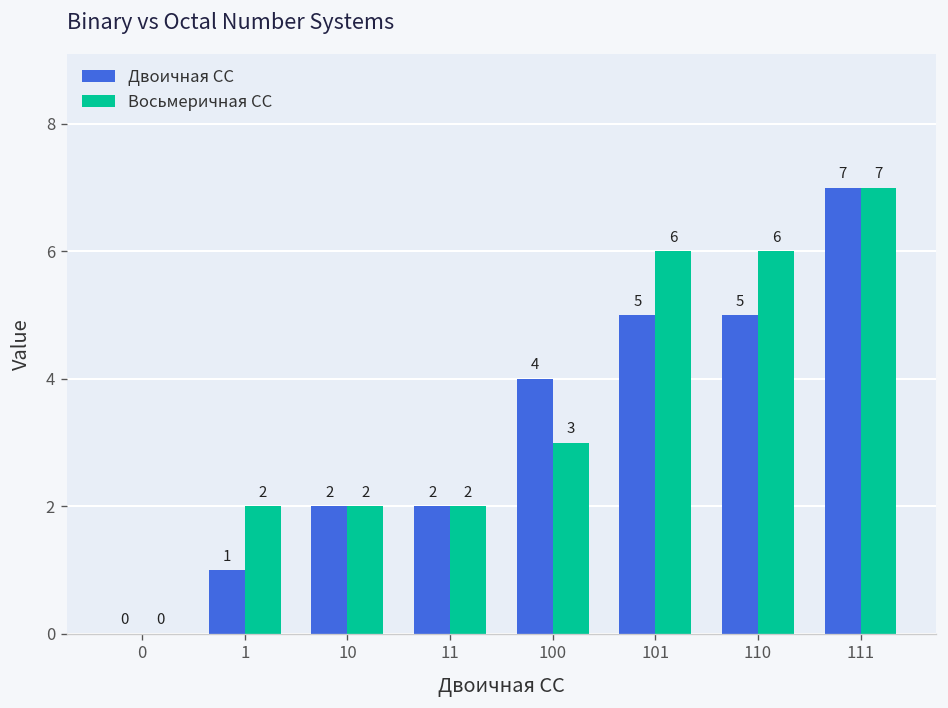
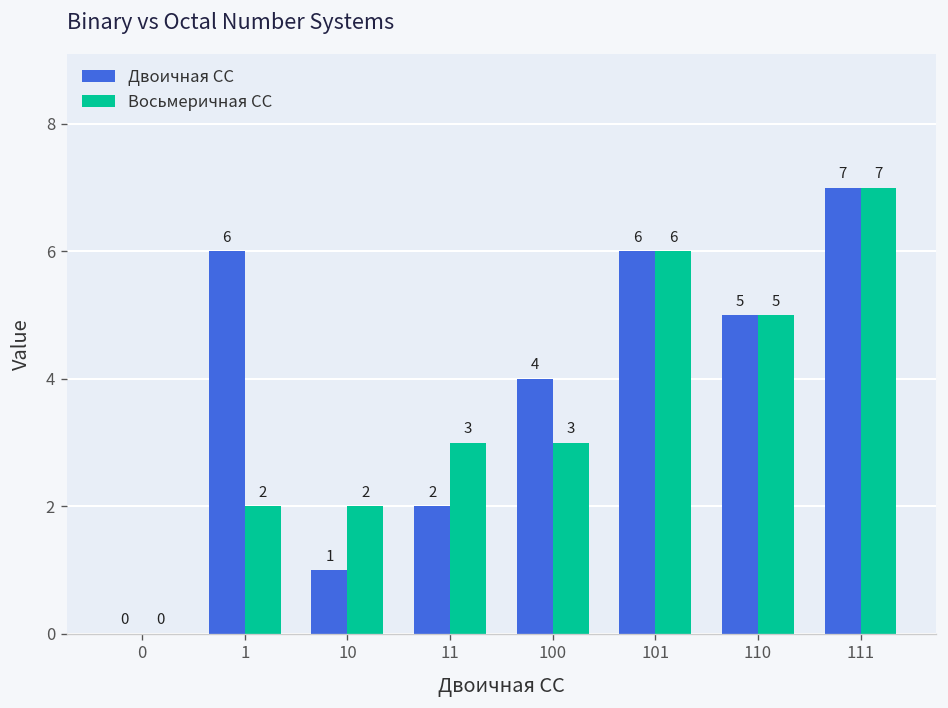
Двоичная СС, 1: 1 -> 6
Двоичная СС, 10: 2 -> 1
Восьмеричная СС, 11: 2 -> 3
Двоичная СС, 101: 5 -> 6
Восьмеричная СС, 110: 6 -> 5
